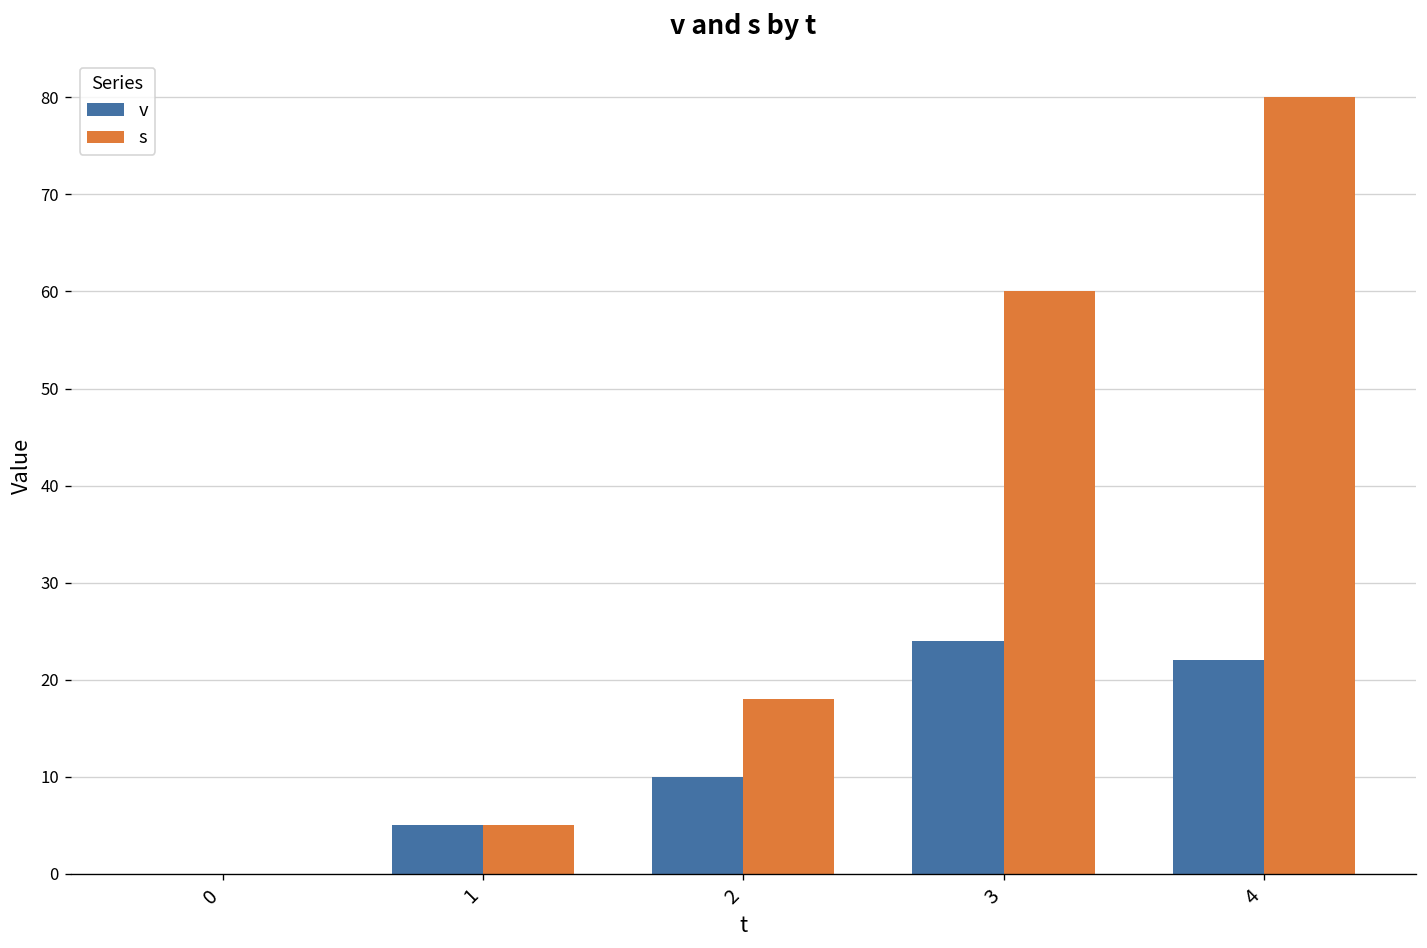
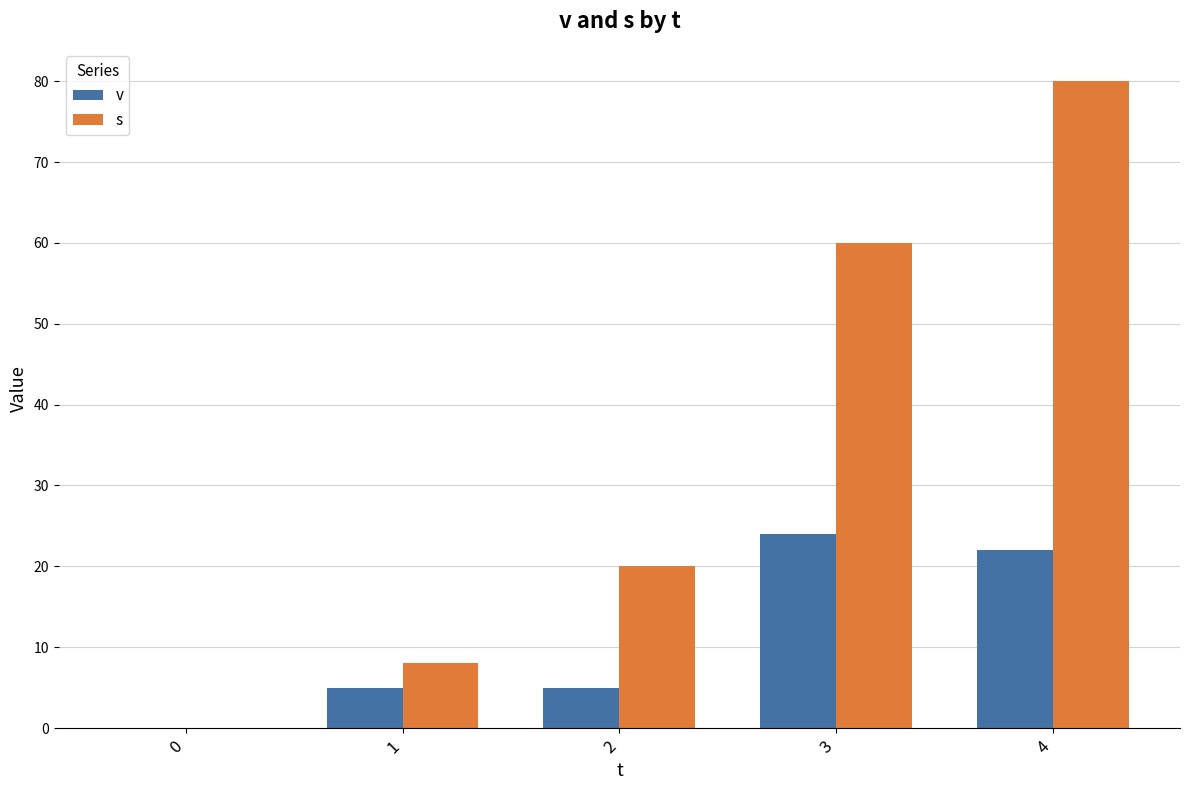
s, 1: 5 -> 8
v, 2: 10 -> 5
s, 2: 18 -> 20
